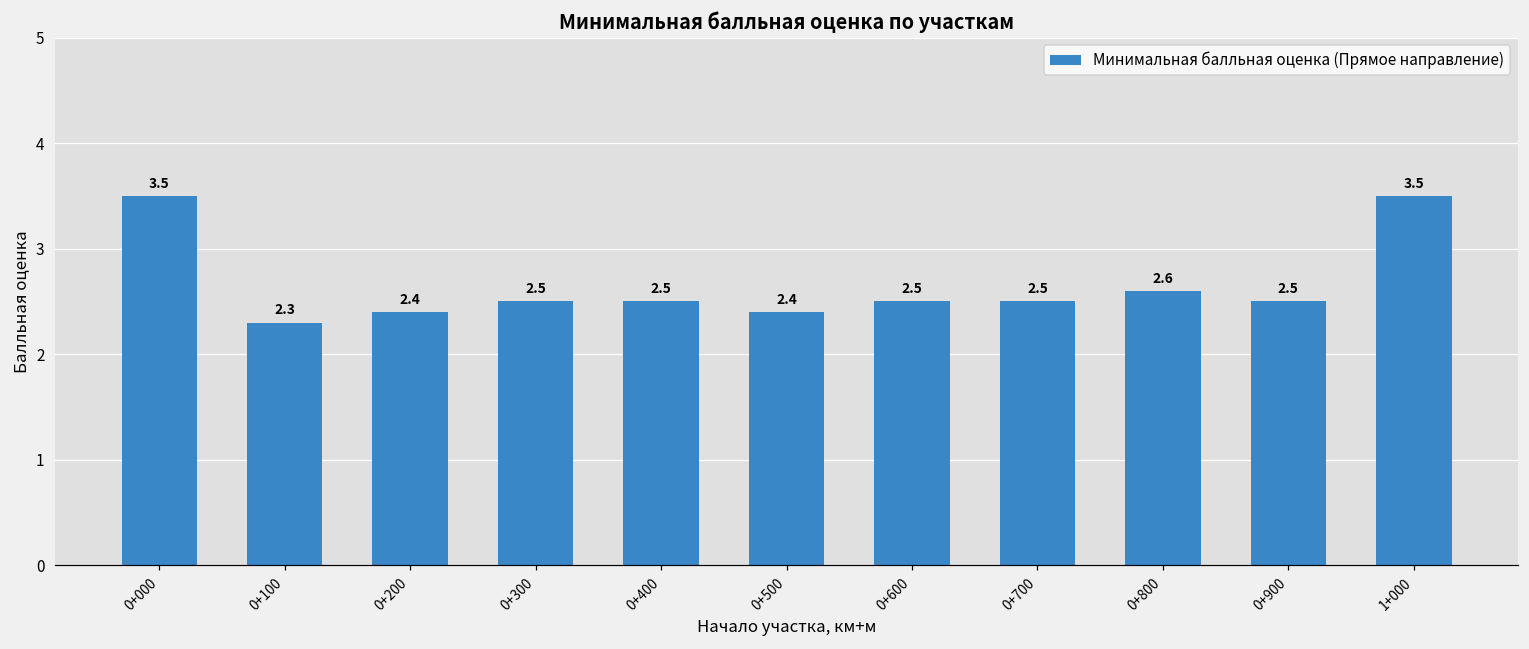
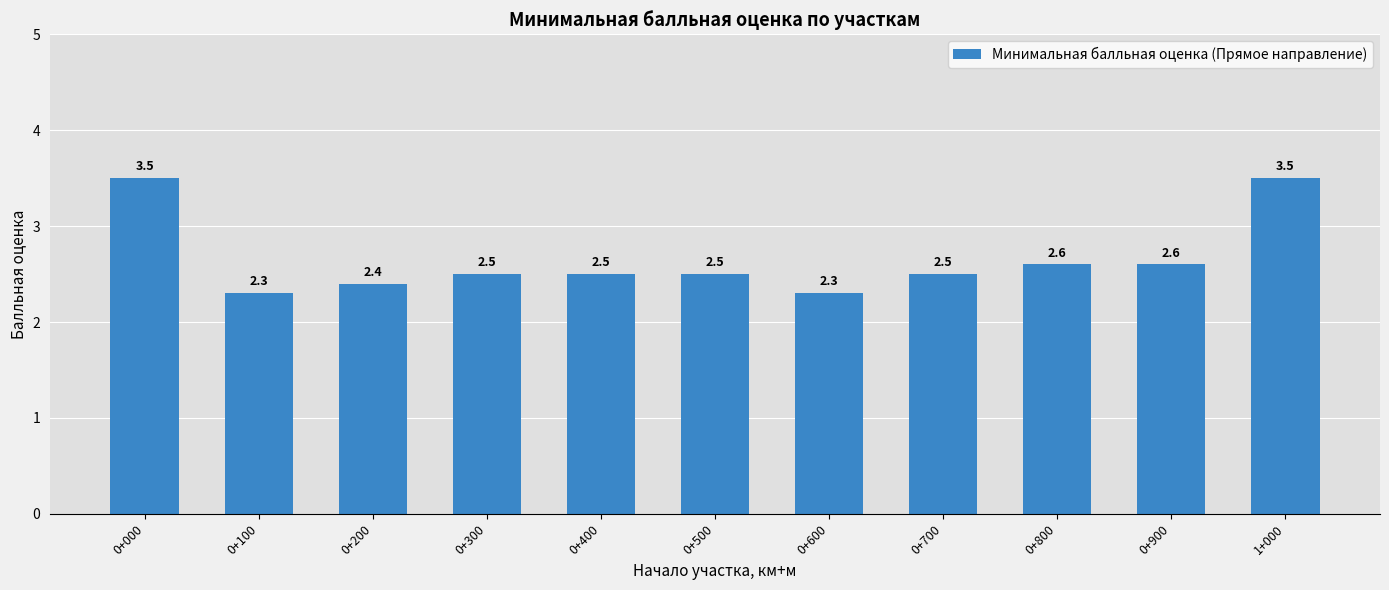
0+500: 2.4 -> 2.5
0+600: 2.5 -> 2.3
0+900: 2.5 -> 2.6
